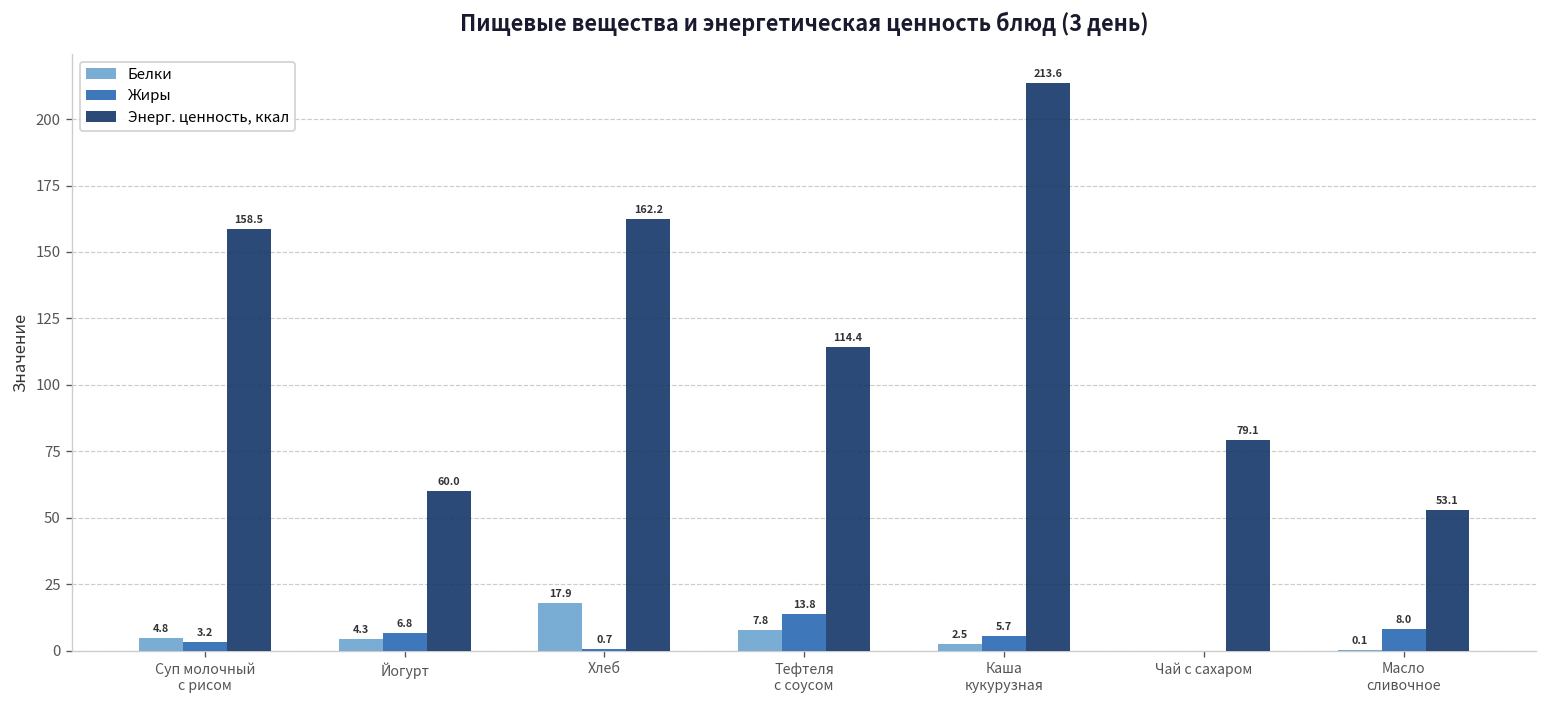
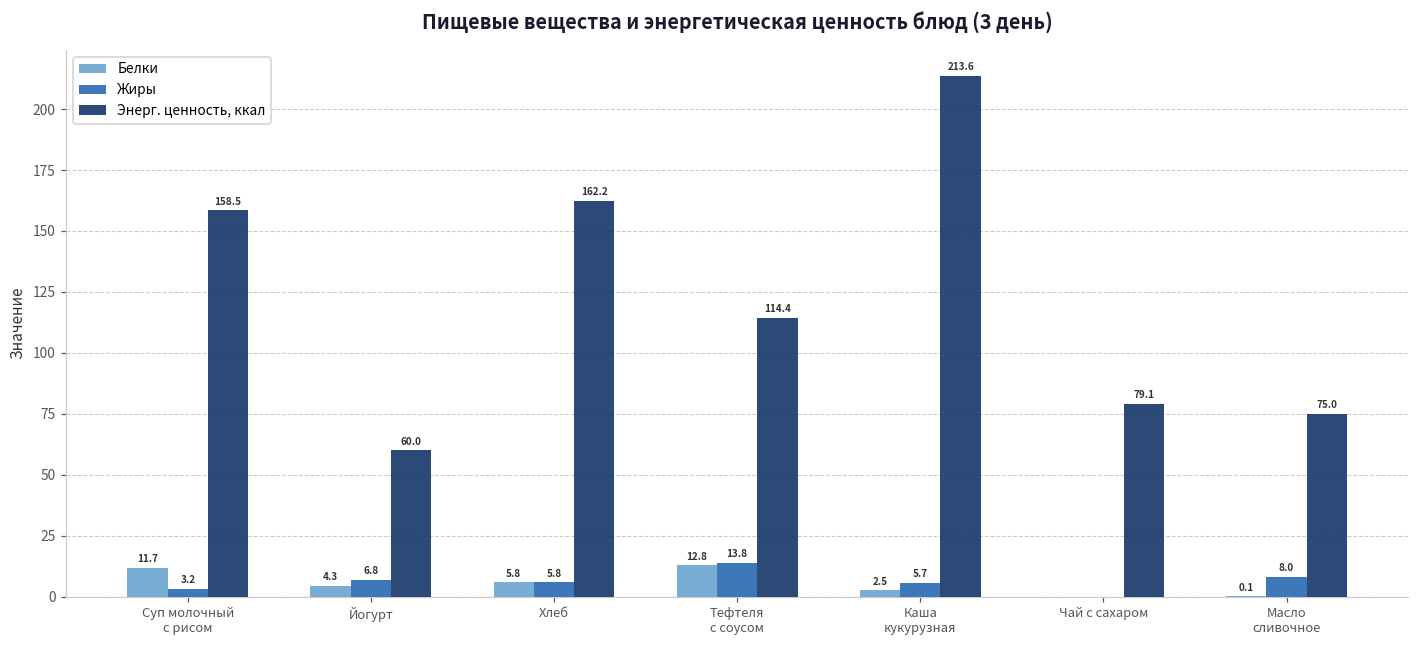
Белки, Суп молочный с рисом: 4.8 -> 11.7
Белки, Хлеб: 17.9 -> 5.8
Жиры, Хлеб: 0.7 -> 5.8
Белки, Тефтеля с соусом: 7.8 -> 12.8
Энерг. ценность, ккал, Масло сливочное: 53.1 -> 75.0
